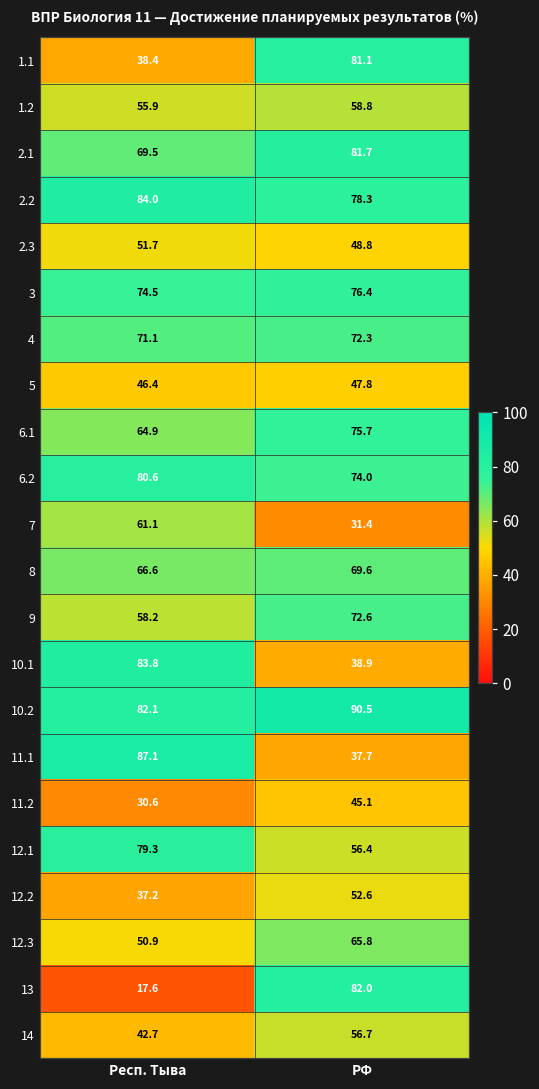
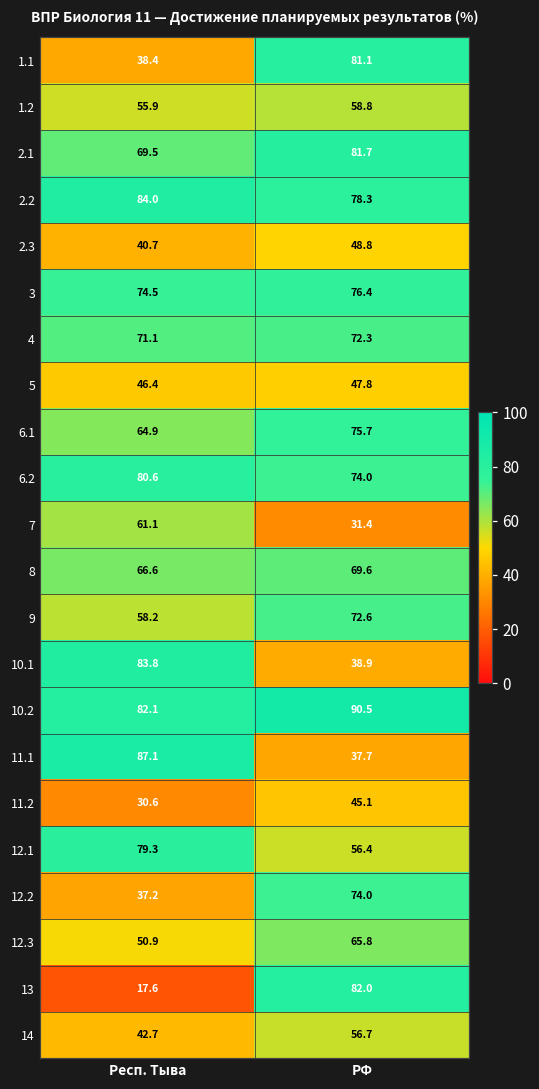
2.3, Респ. Тыва: 51.7 -> 40.7
12.2, РФ: 52.6 -> 74.0
